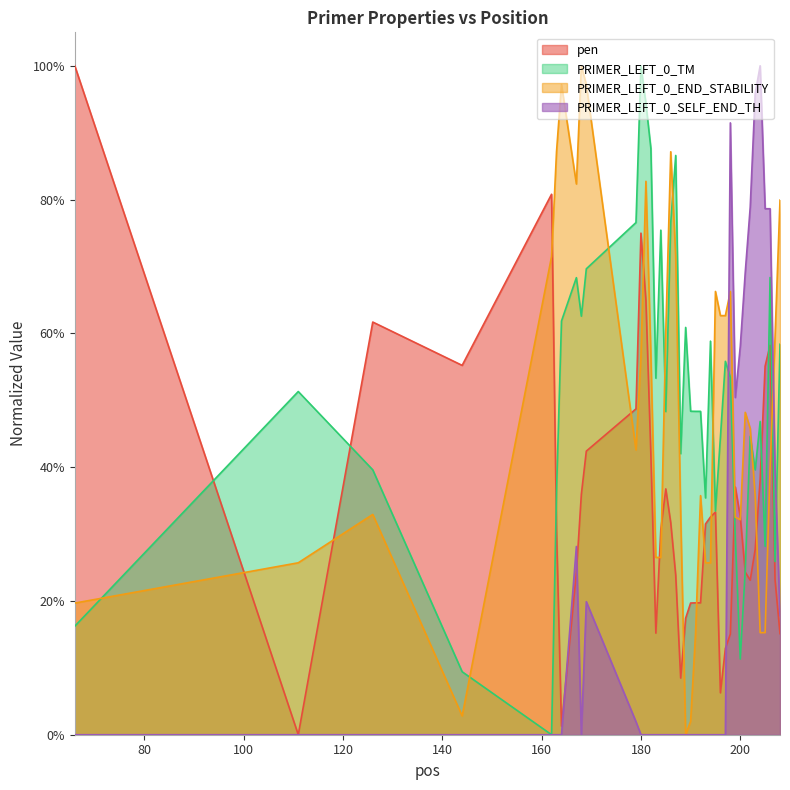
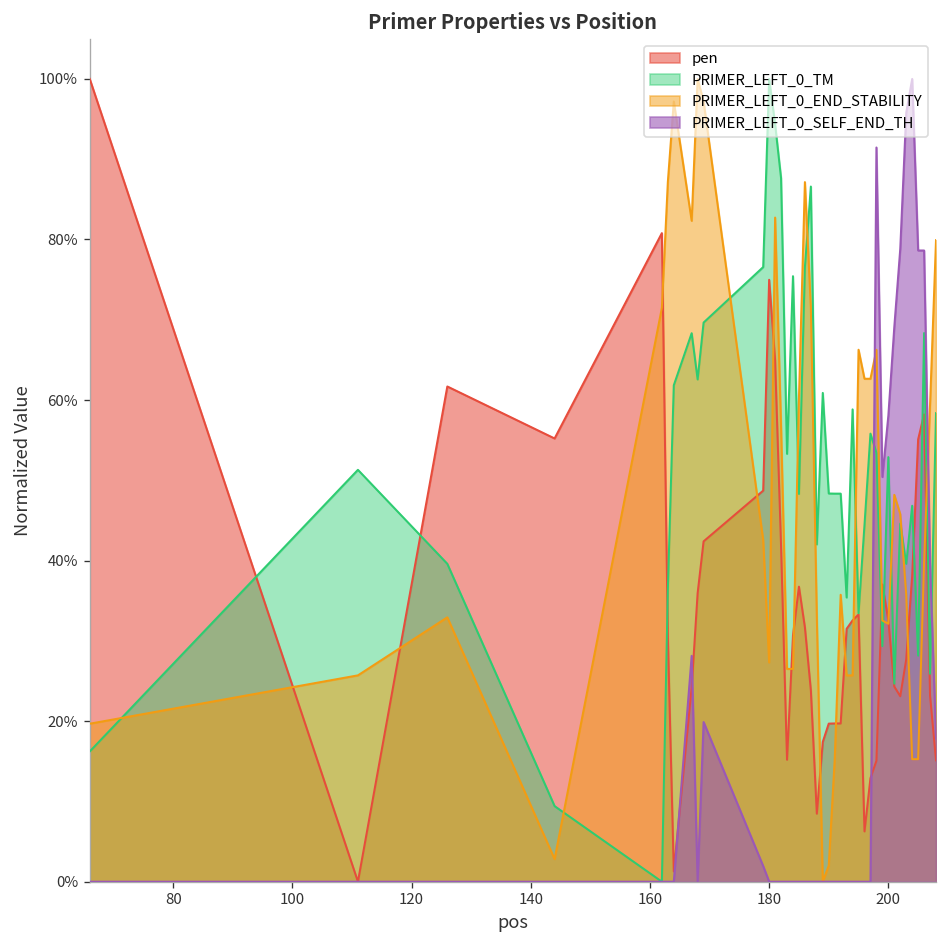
PRIMER_LEFT_0_END_STABILITY, 180: 57% -> 27%
PRIMER_LEFT_0_TM, 200: 11% -> 53%
